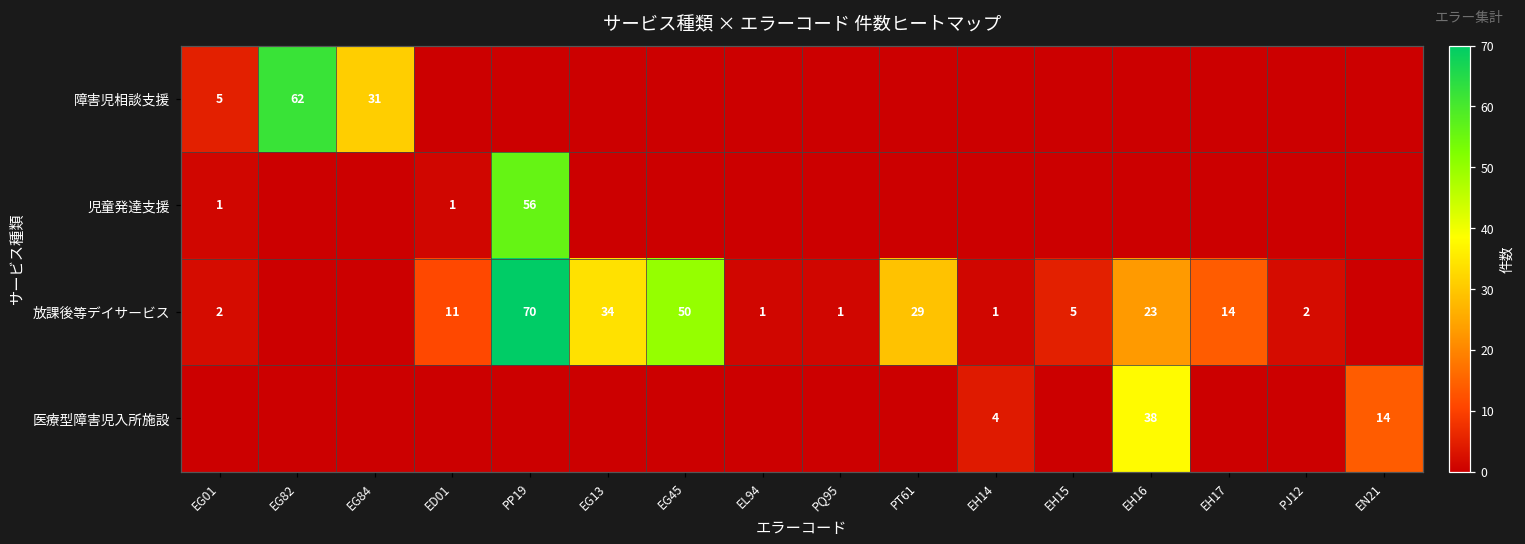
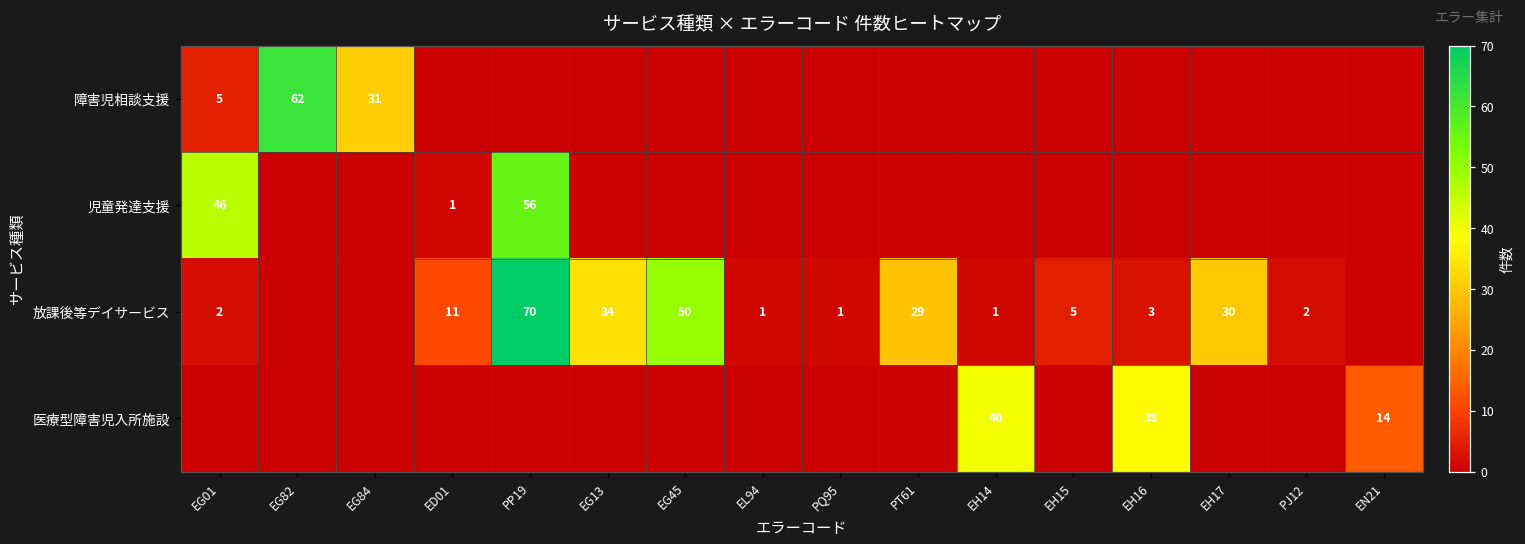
児童発達支援, EG01: 1 -> 46
放課後等デイサービス, EH16: 23 -> 3
放課後等デイサービス, EH17: 14 -> 30
医療型障害児入所施設, EH14: 4 -> 40
